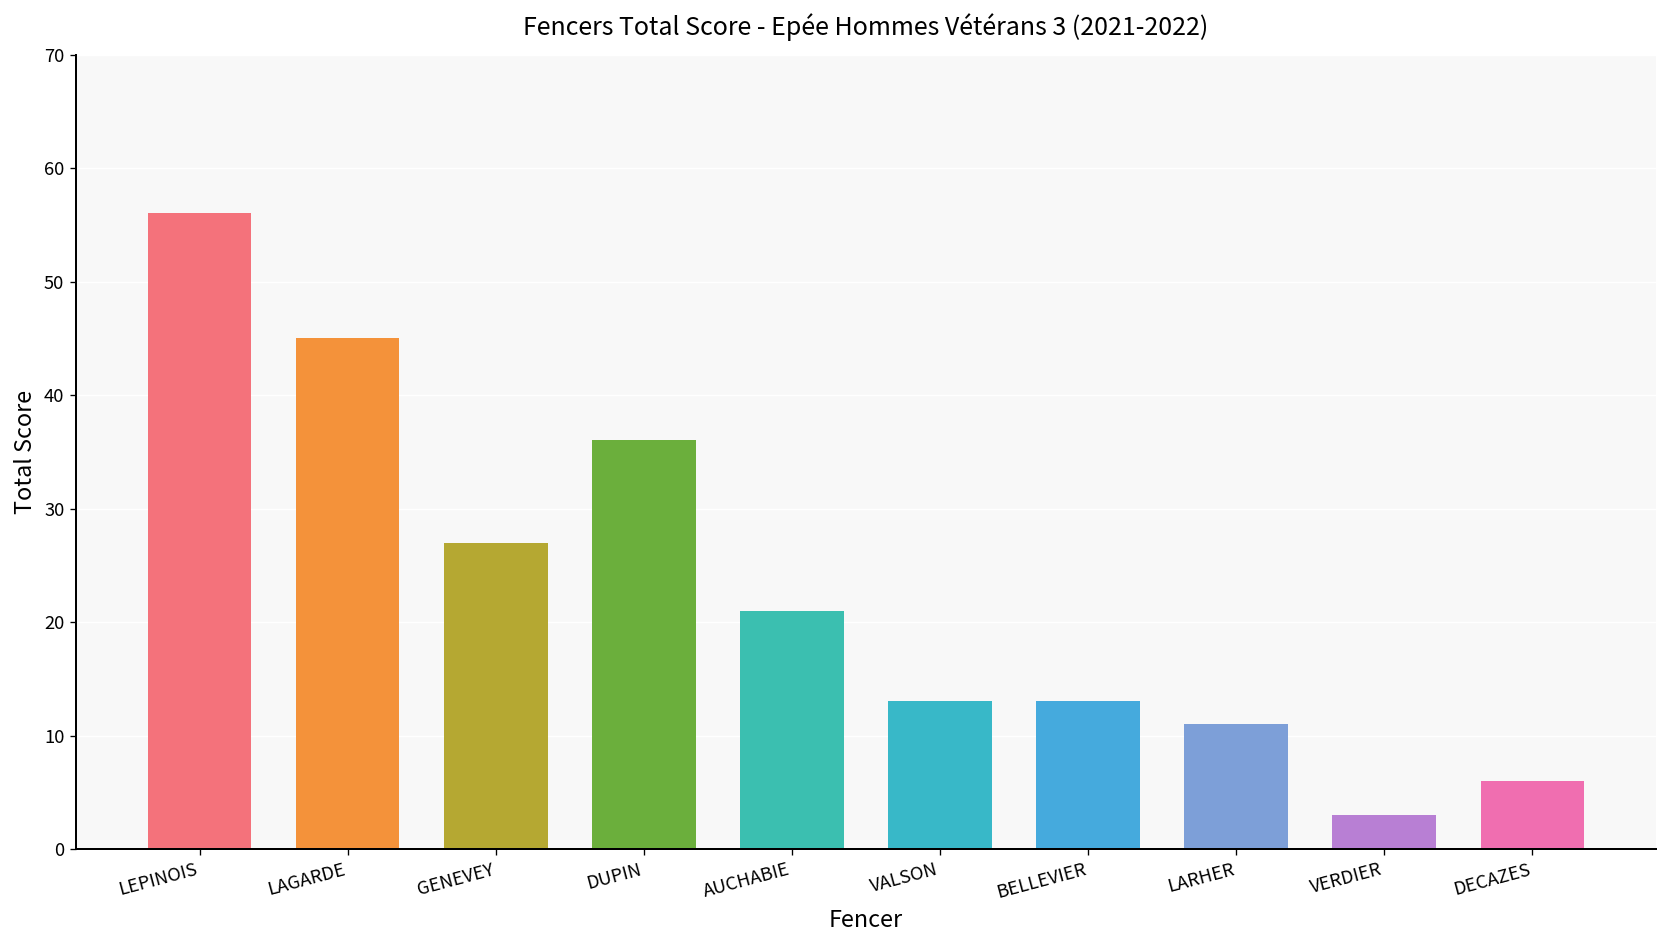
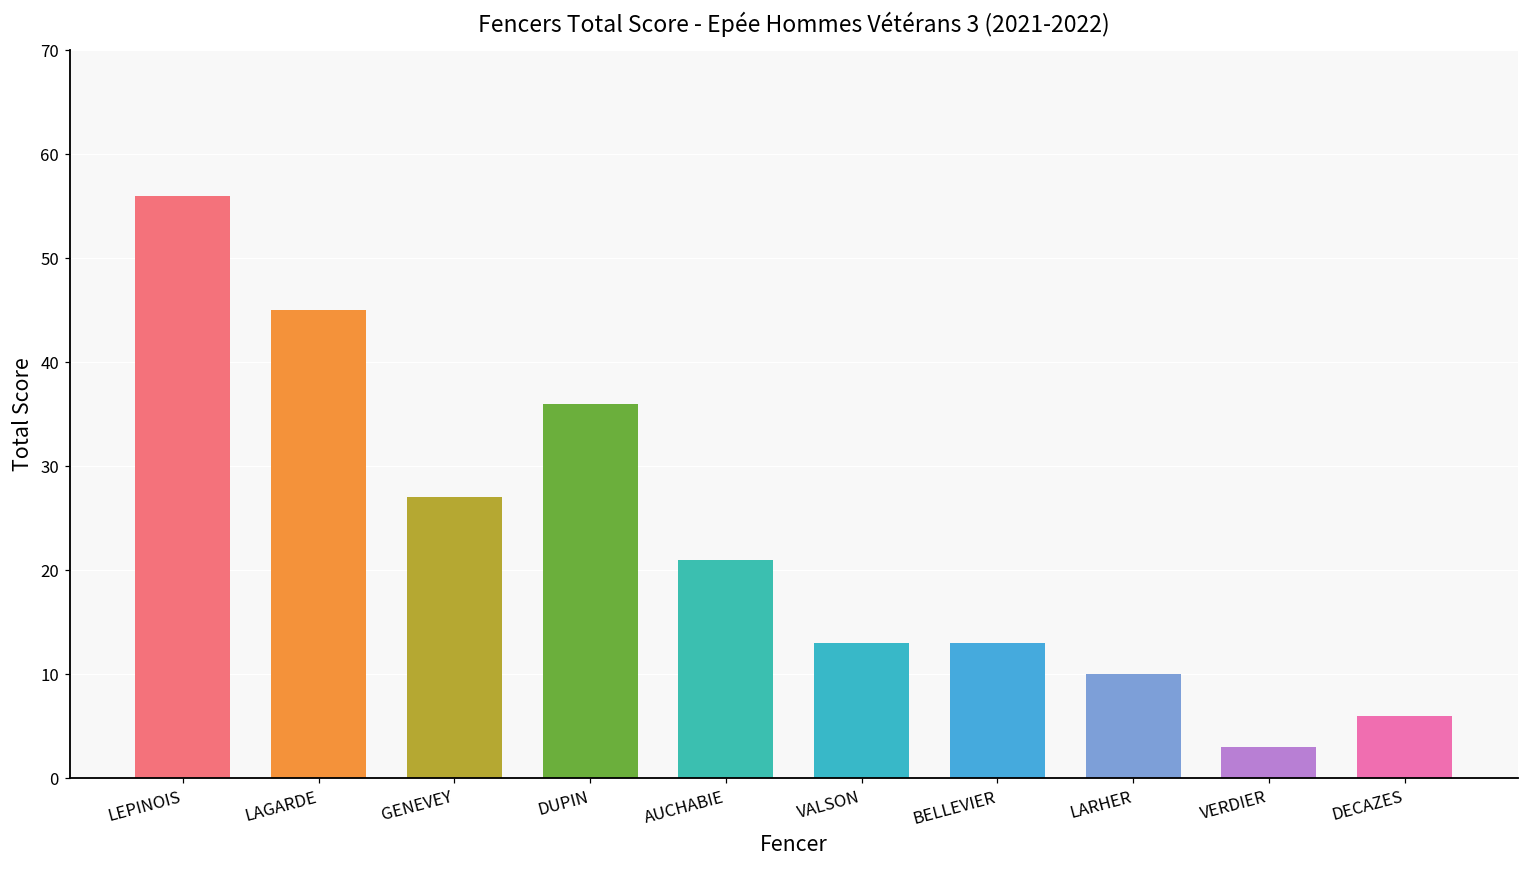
LARHER: 11 -> 10
